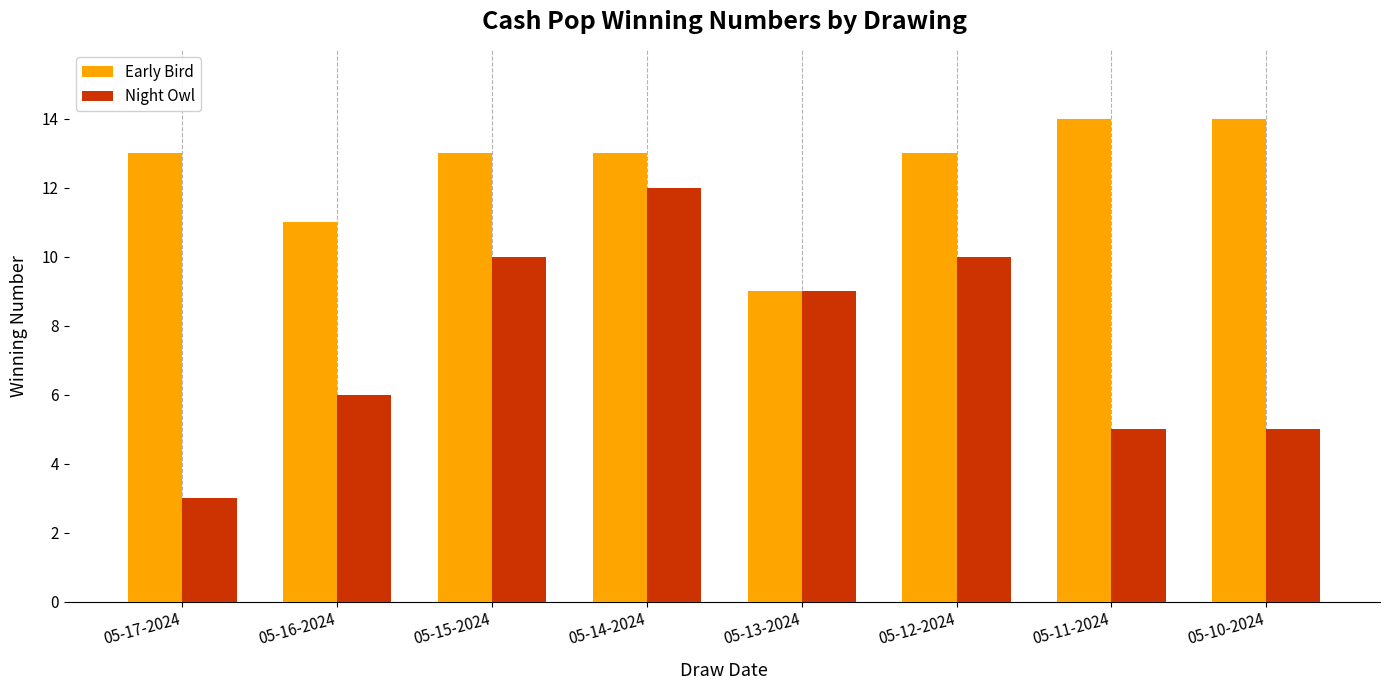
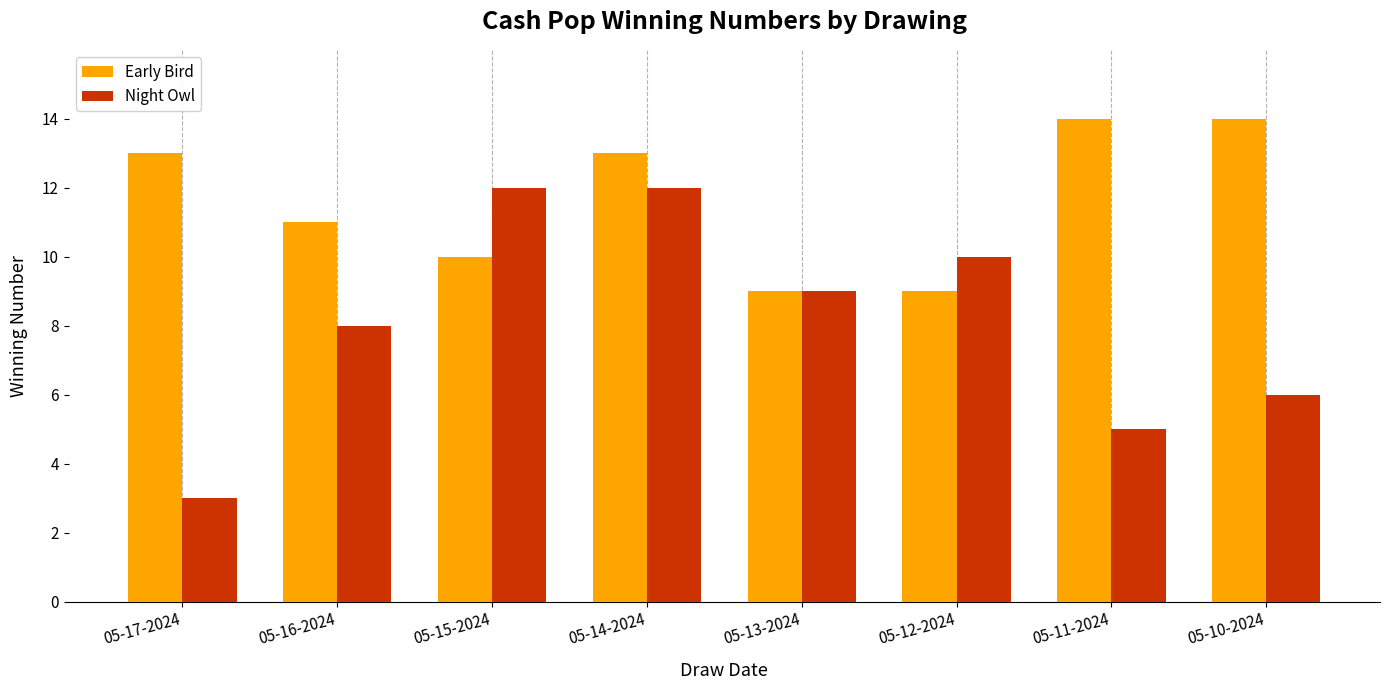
Night Owl, 05-16-2024: 6 -> 8
Early Bird, 05-15-2024: 13 -> 10
Night Owl, 05-15-2024: 10 -> 12
Early Bird, 05-12-2024: 13 -> 9
Night Owl, 05-10-2024: 5 -> 6
